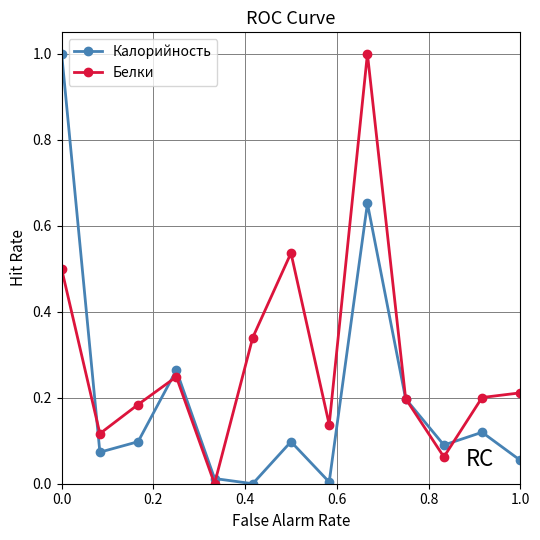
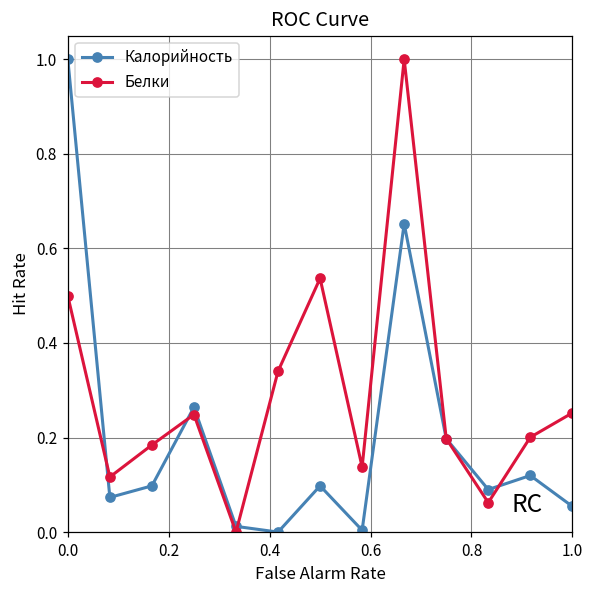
Белки, 1.0: 0.21 -> 0.25
